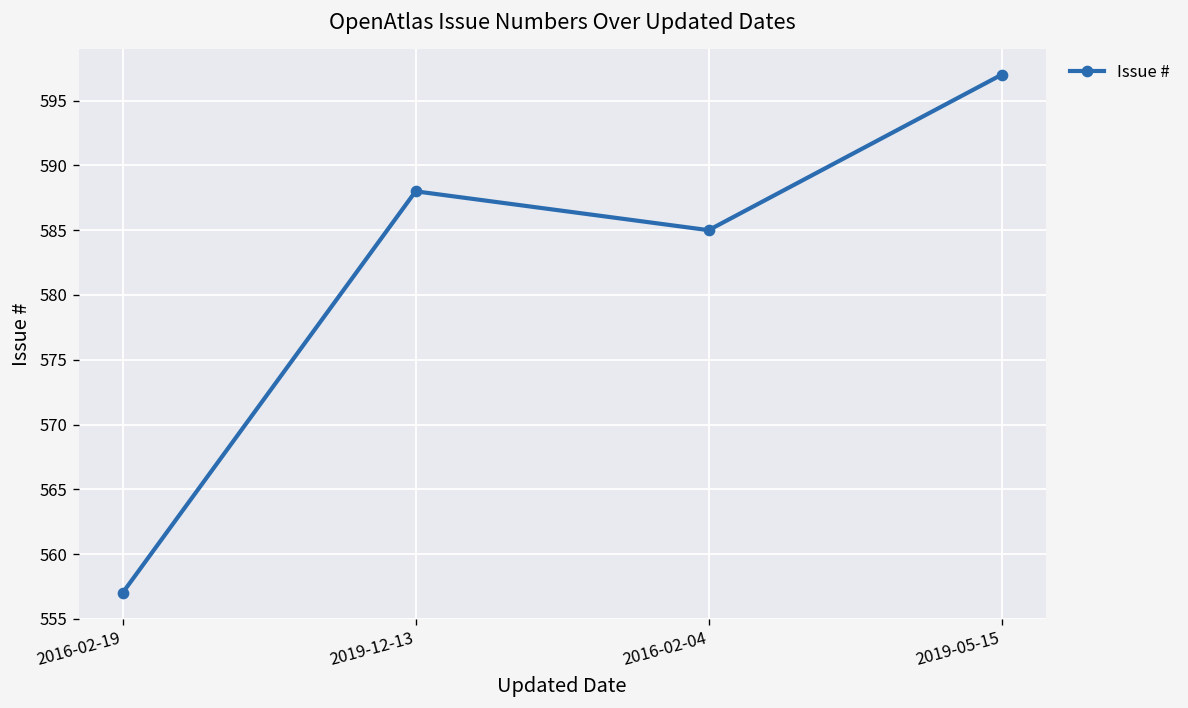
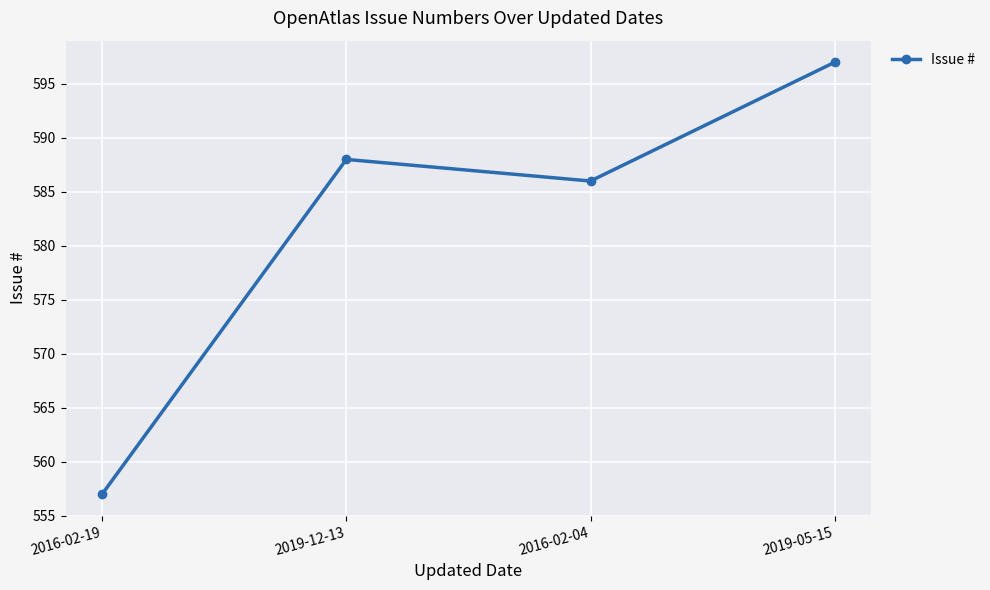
2016-02-04: 585 -> 586
